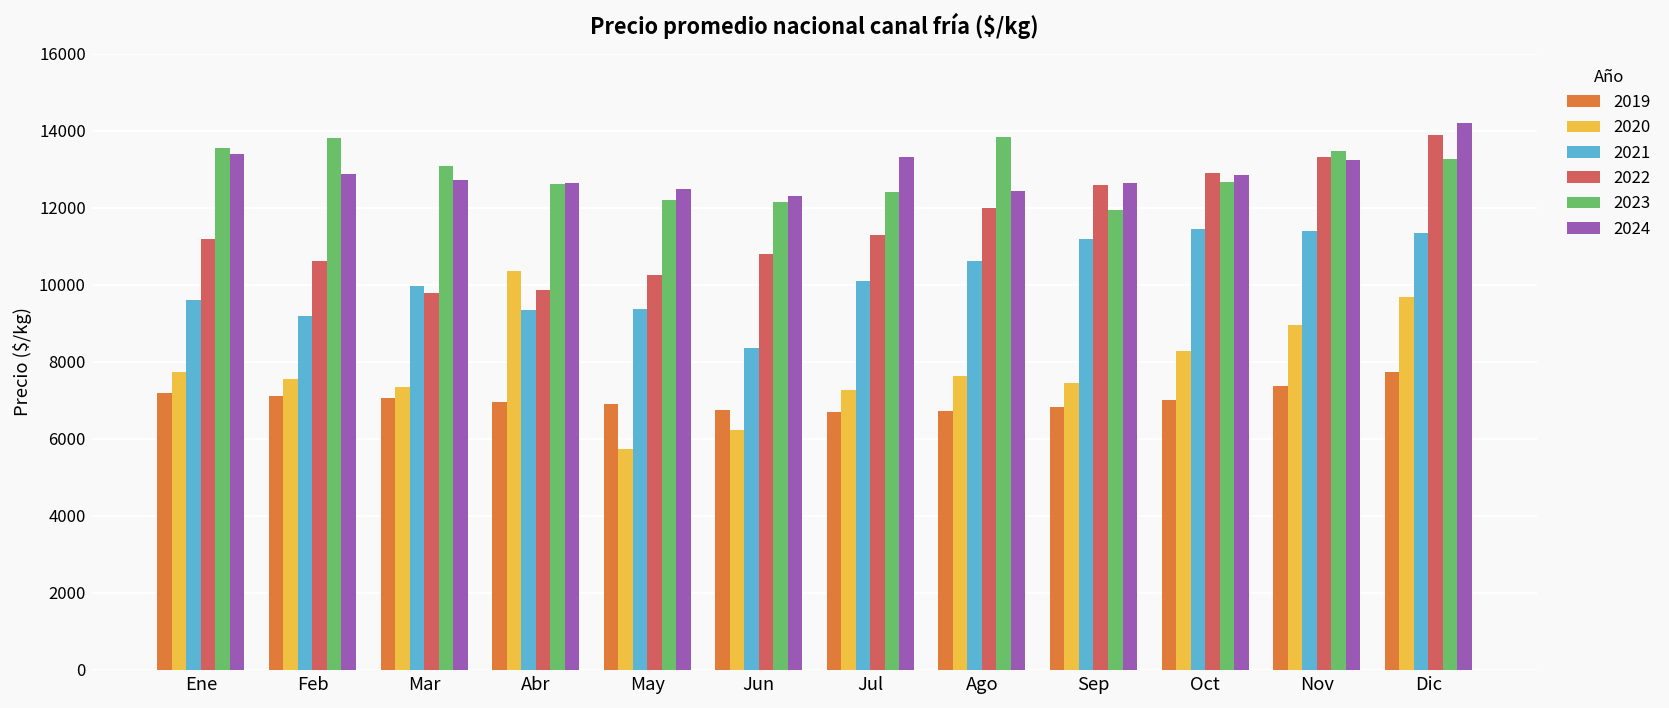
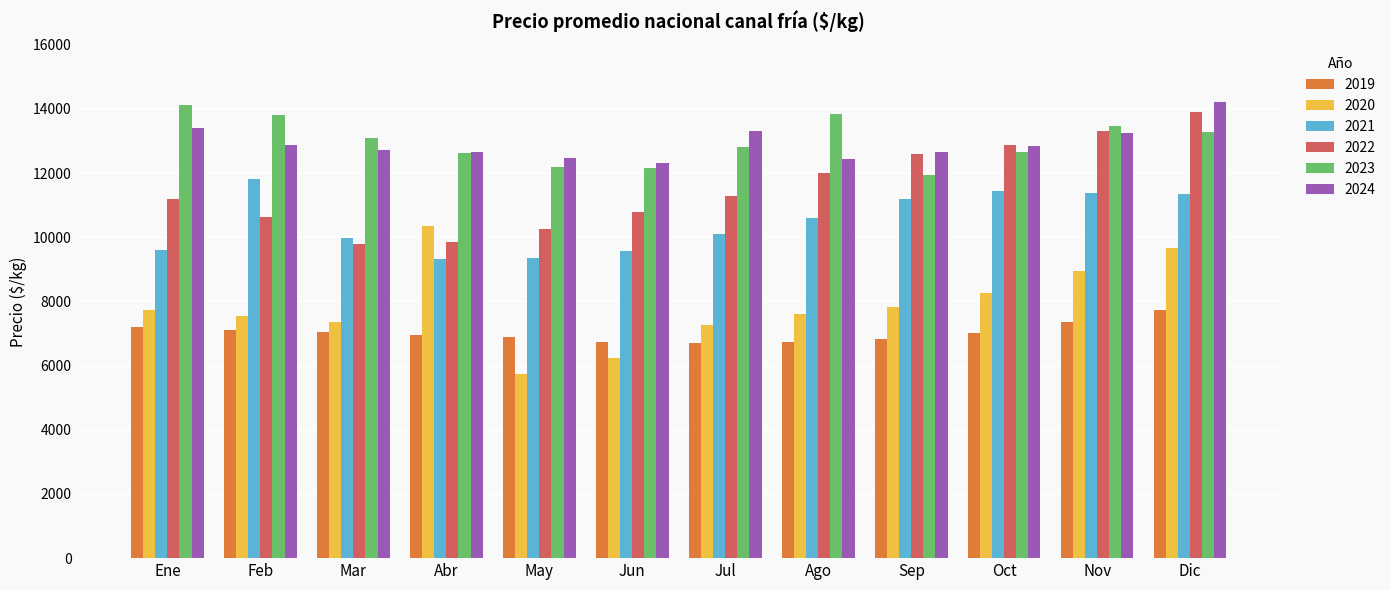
2023, Ene: 13500 -> 14100
2021, Feb: 9200 -> 11800
2021, Jun: 8400 -> 9600
2023, Jul: 12400 -> 12800
2020, Sep: 7400 -> 7800
